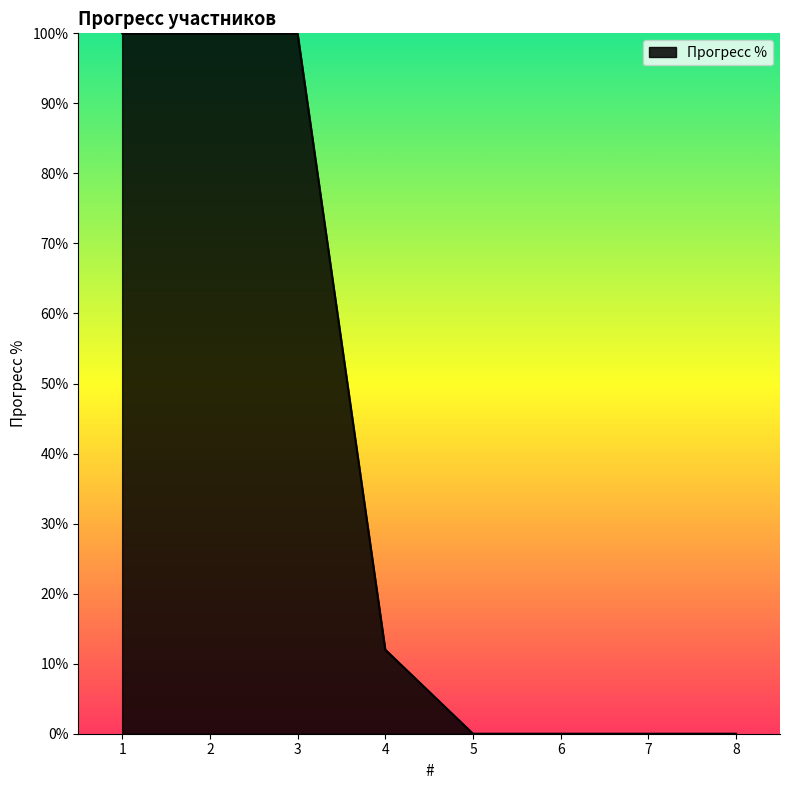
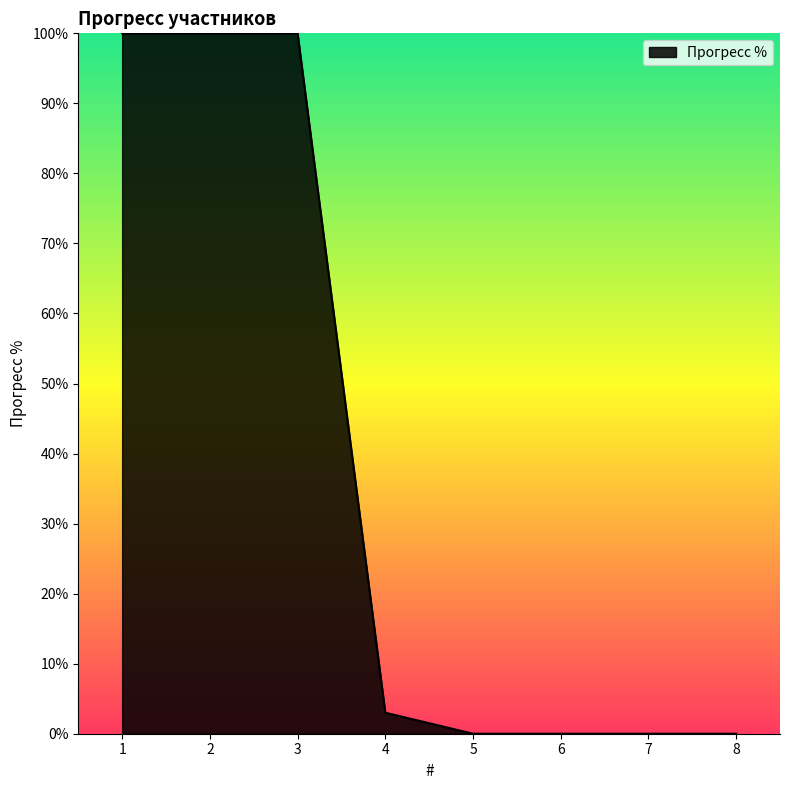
4: 12% -> 3%
